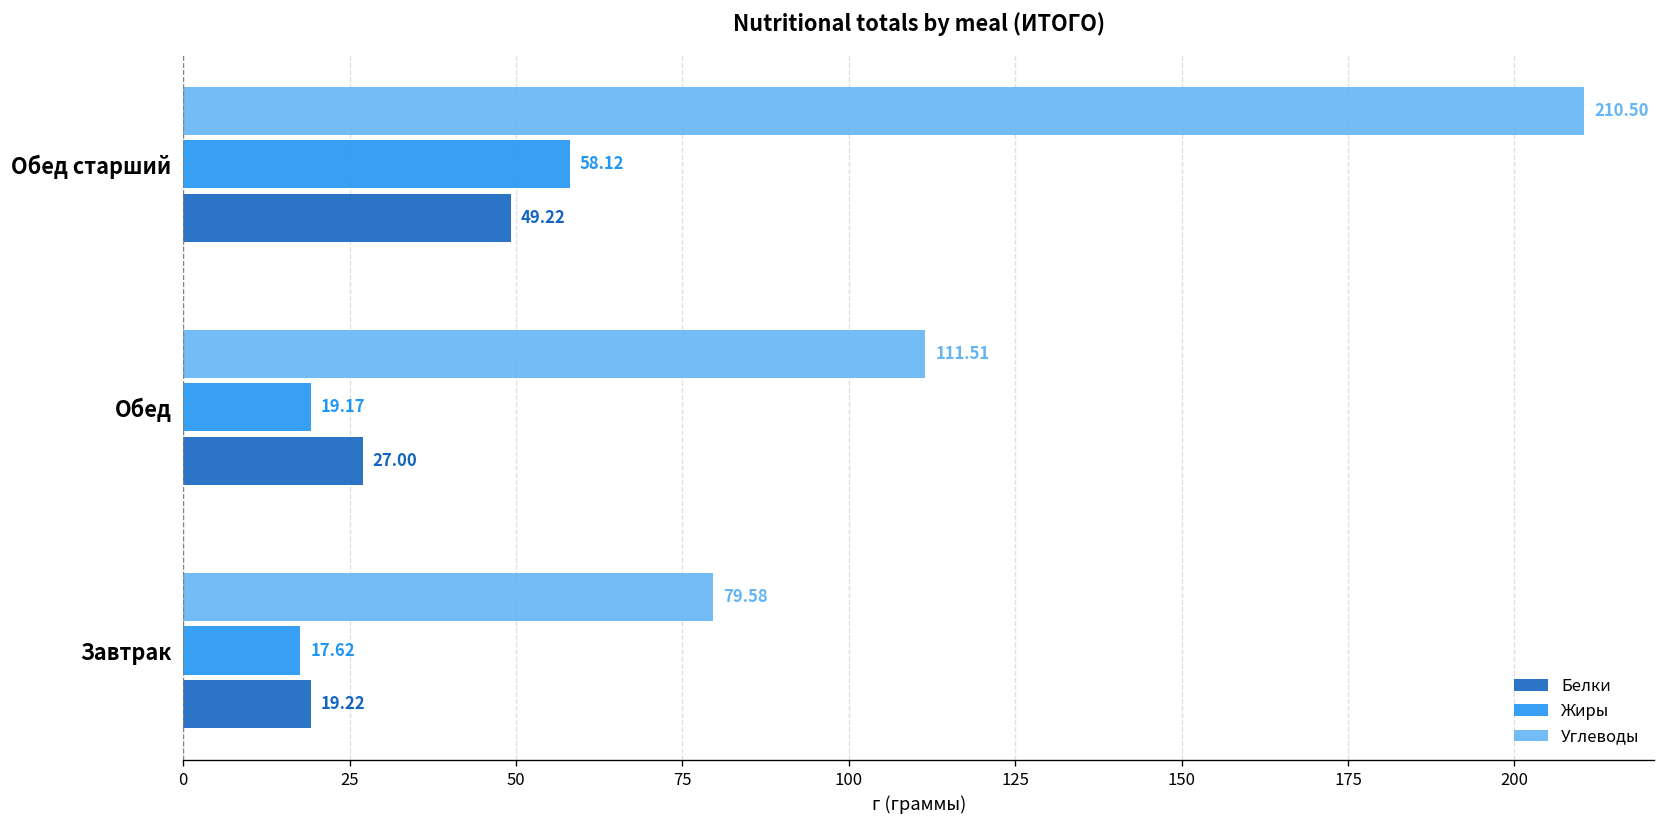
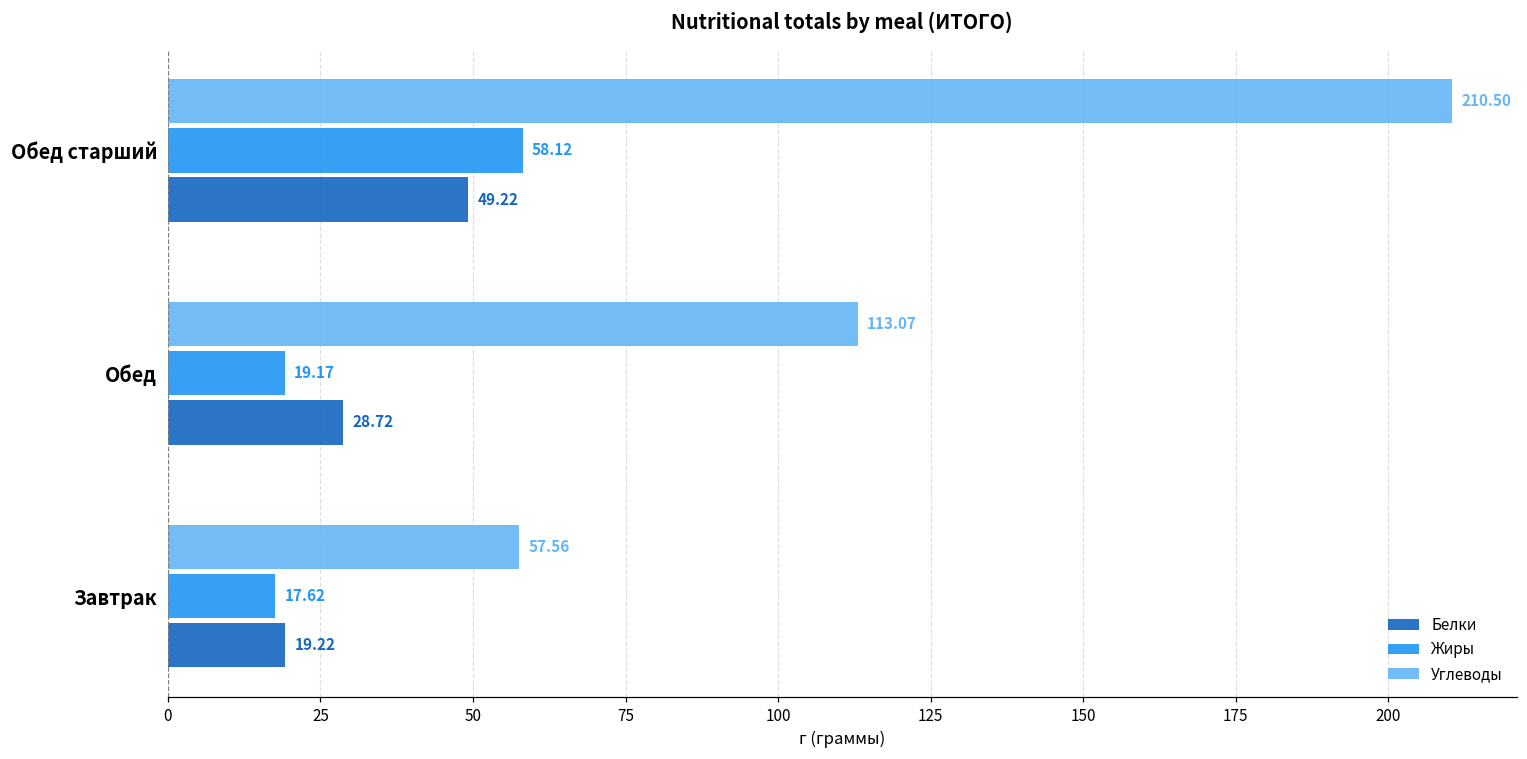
Углеводы, Обед: 111.51 -> 113.07
Белки, Обед: 27.00 -> 28.72
Углеводы, Завтрак: 79.58 -> 57.56
